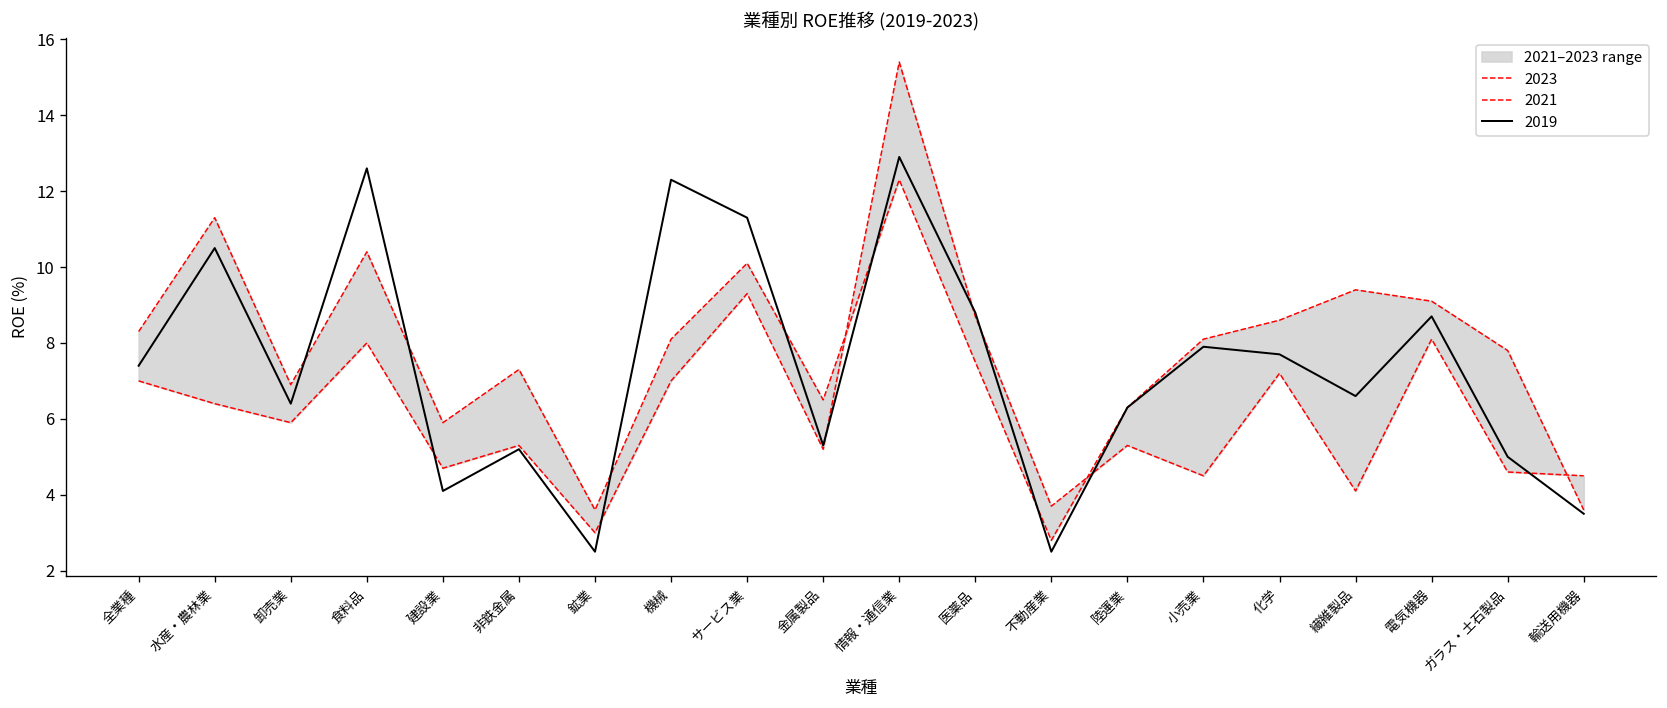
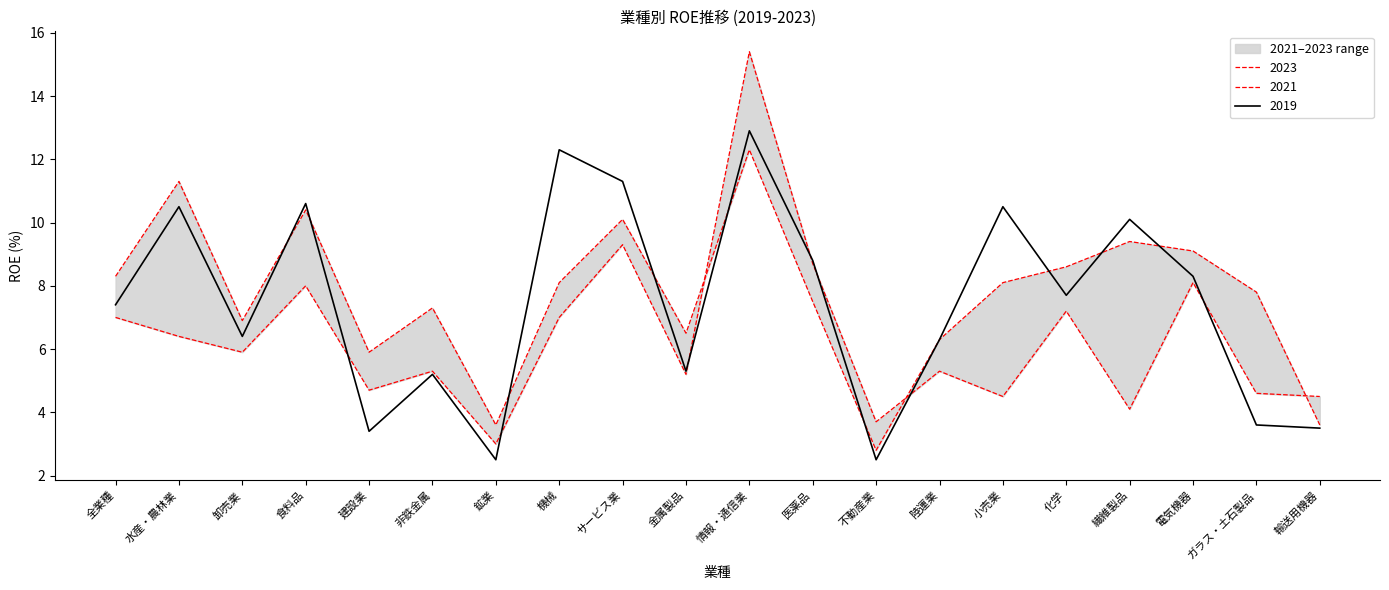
2019, 食料品: 12.6 -> 10.6
2019, 建設業: 4.1 -> 3.4
2019, 小売業: 7.9 -> 10.5
2019, 繊維製品: 6.6 -> 10.1
2019, 電気機器: 8.7 -> 8.3
2019, ガラス・土石製品: 5.0 -> 3.6
